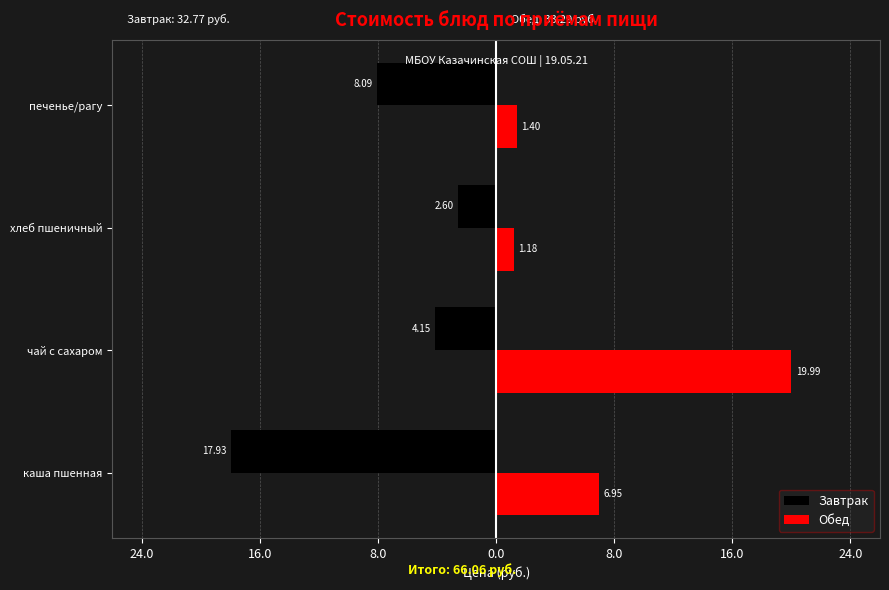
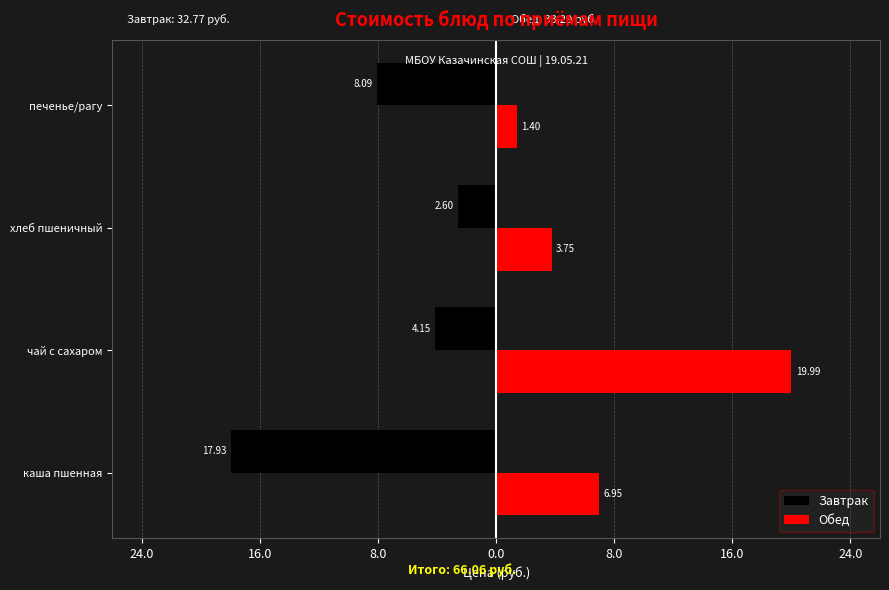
Обед, хлеб пшеничный: 1.18 -> 3.75
